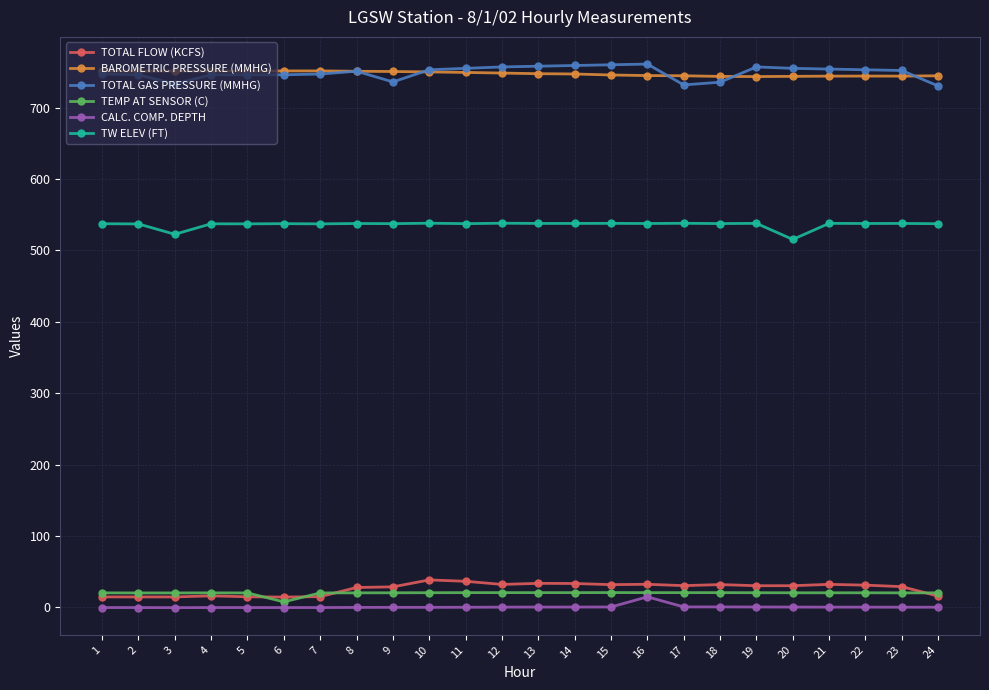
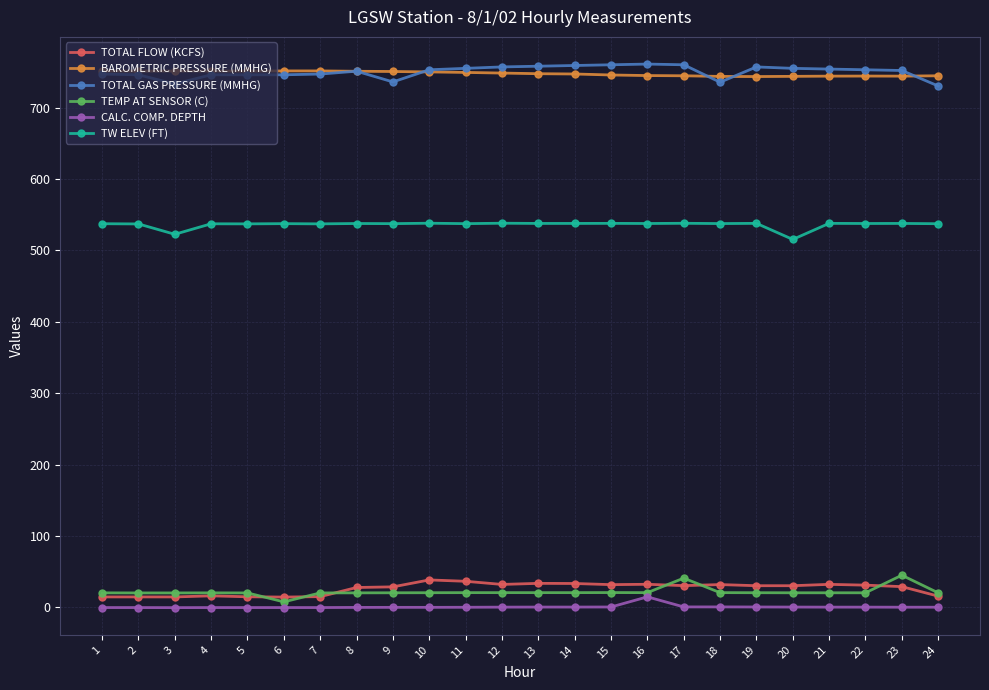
TOTAL GAS PRESSURE (MMHG), 17: 730 -> 760
TEMP AT SENSOR (C), 17: 20 -> 40
TEMP AT SENSOR (C), 23: 20 -> 50
